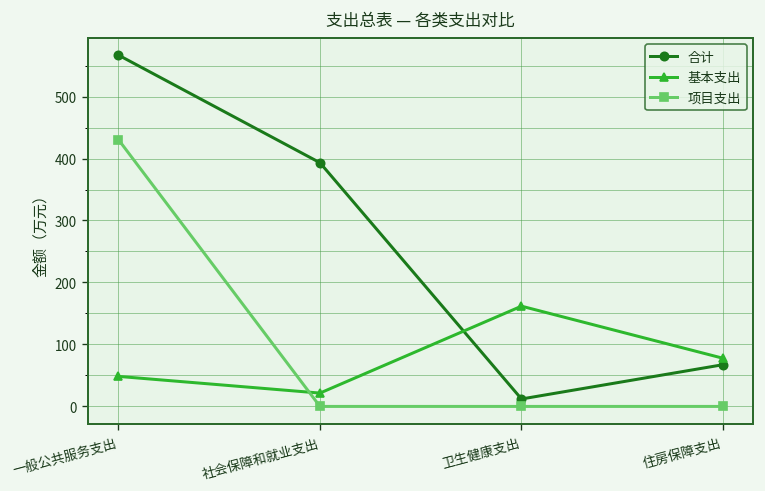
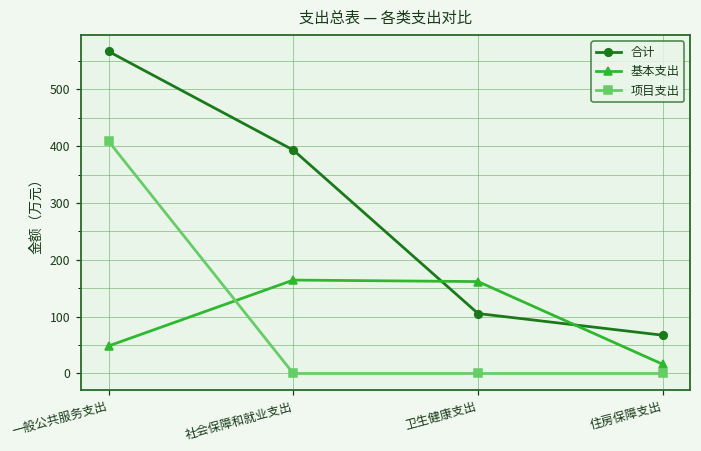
项目支出, 一般公共服务支出: 430 -> 410
基本支出, 社会保障和就业支出: 20 -> 160
合计, 卫生健康支出: 10 -> 110
基本支出, 住房保障支出: 80 -> 20
